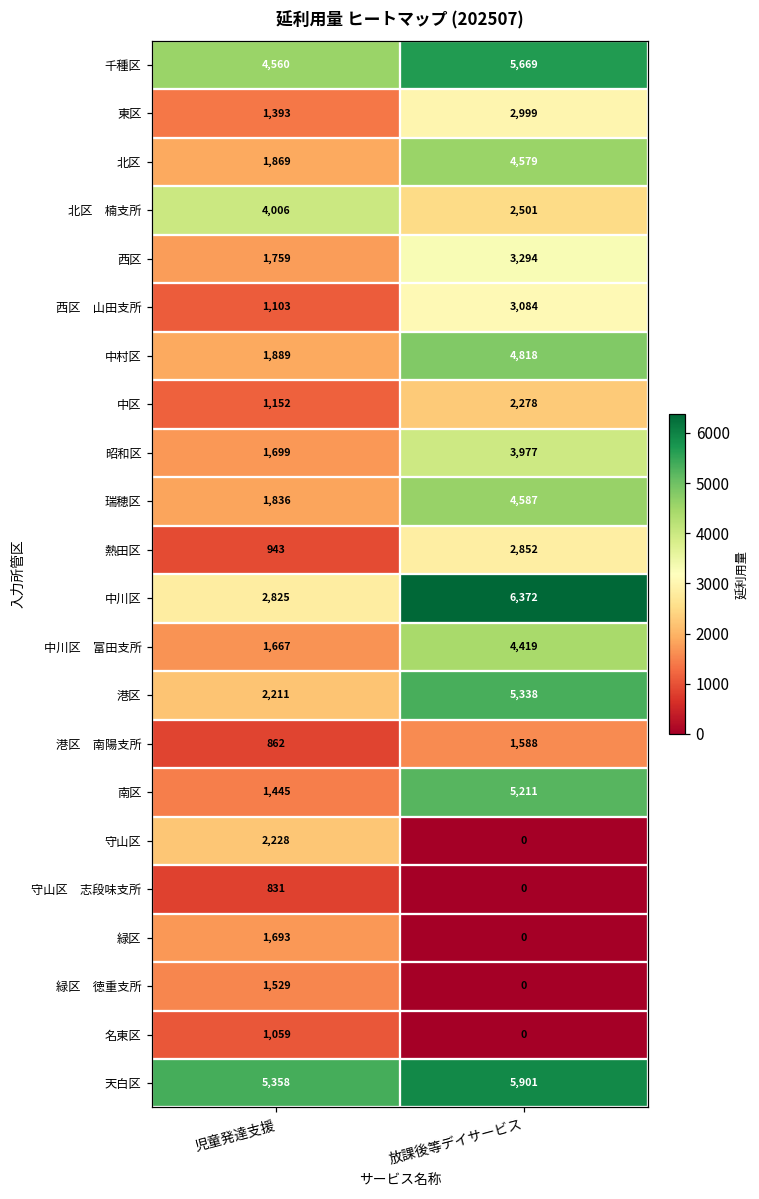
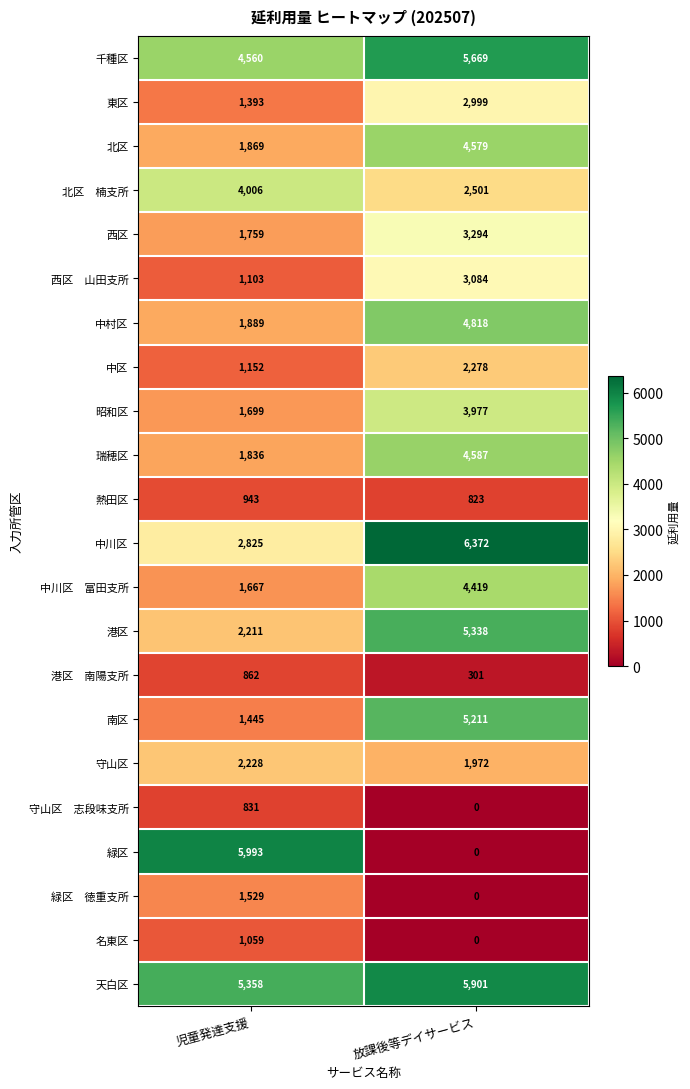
熱田区, 放課後等デイサービス: 2,852 -> 823
港区 南陽支所, 放課後等デイサービス: 1,588 -> 301
守山区, 放課後等デイサービス: 0 -> 1,972
緑区, 児童発達支援: 1,693 -> 5,993
